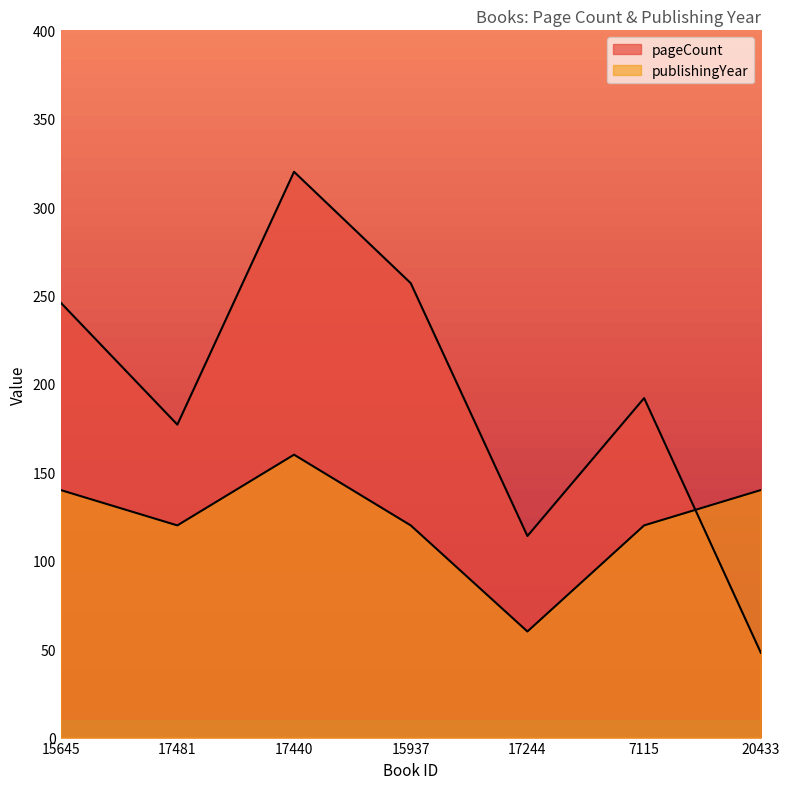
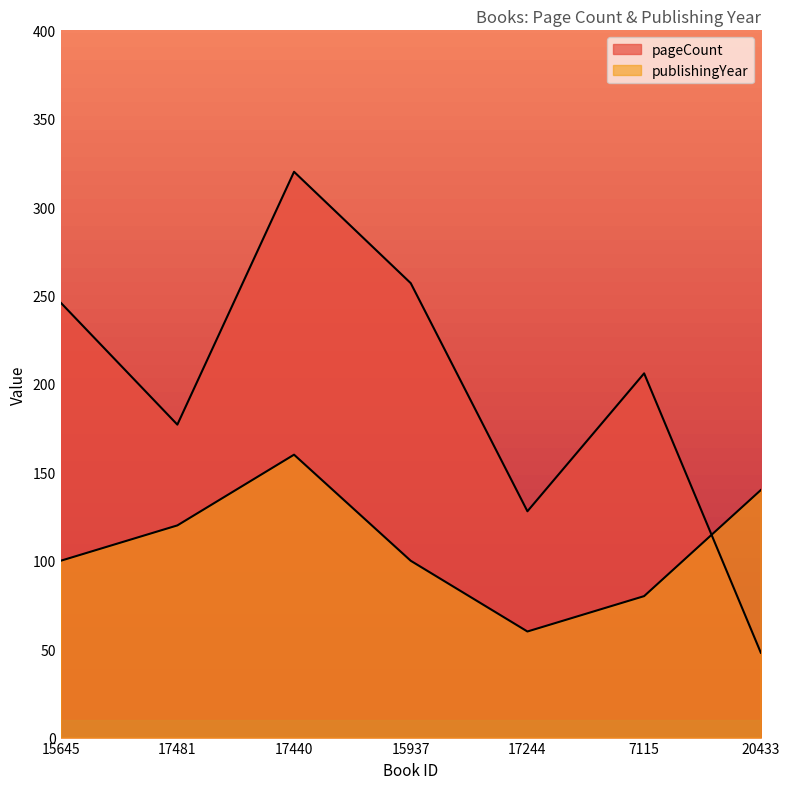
publishingYear, 15645: 140 -> 100
publishingYear, 15937: 120 -> 100
pageCount, 17244: 114 -> 128
pageCount, 7115: 192 -> 206
publishingYear, 7115: 120 -> 80
